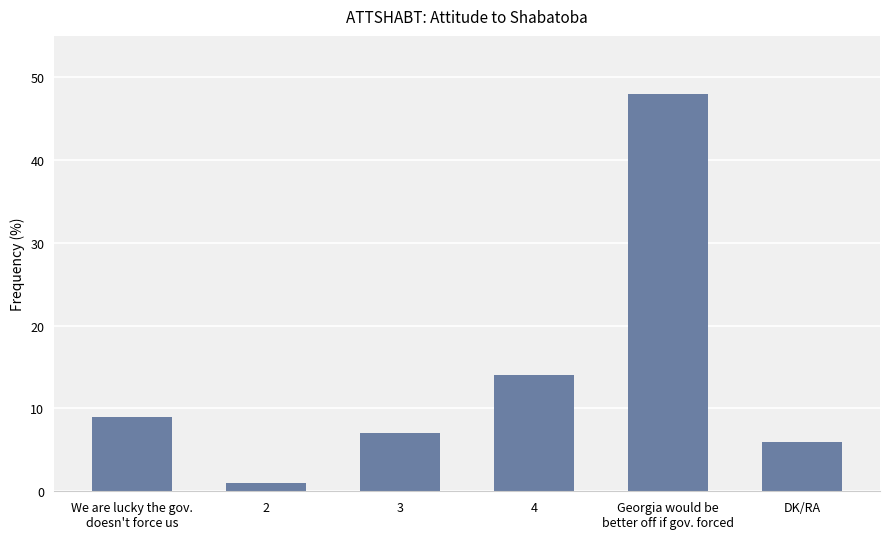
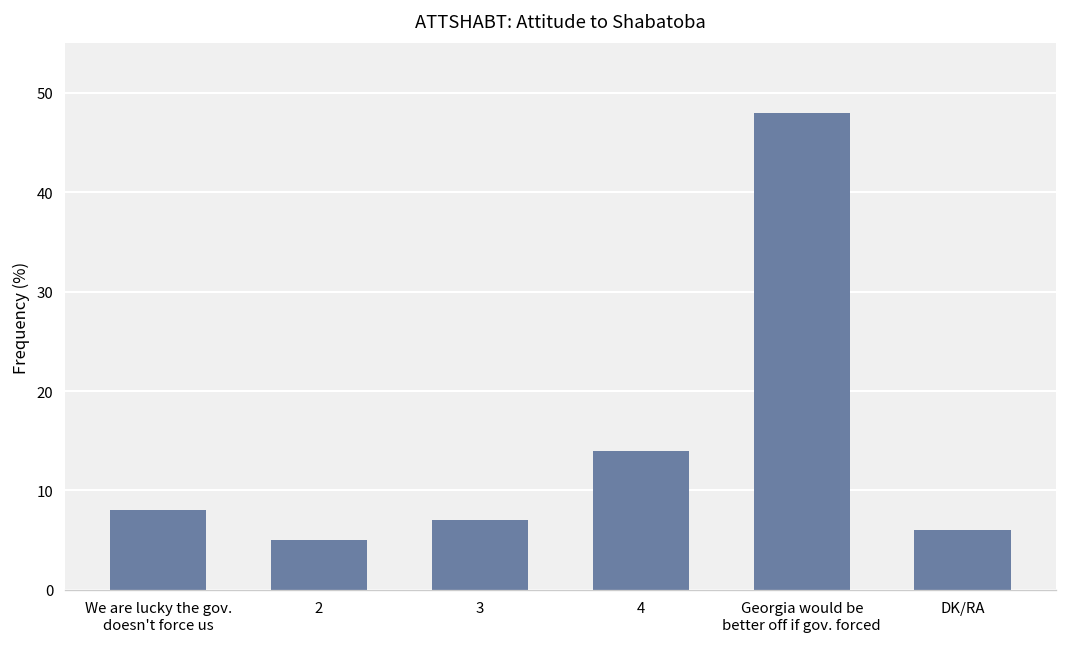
We are lucky the gov. doesn't force us: 9 -> 8
2: 1 -> 5
